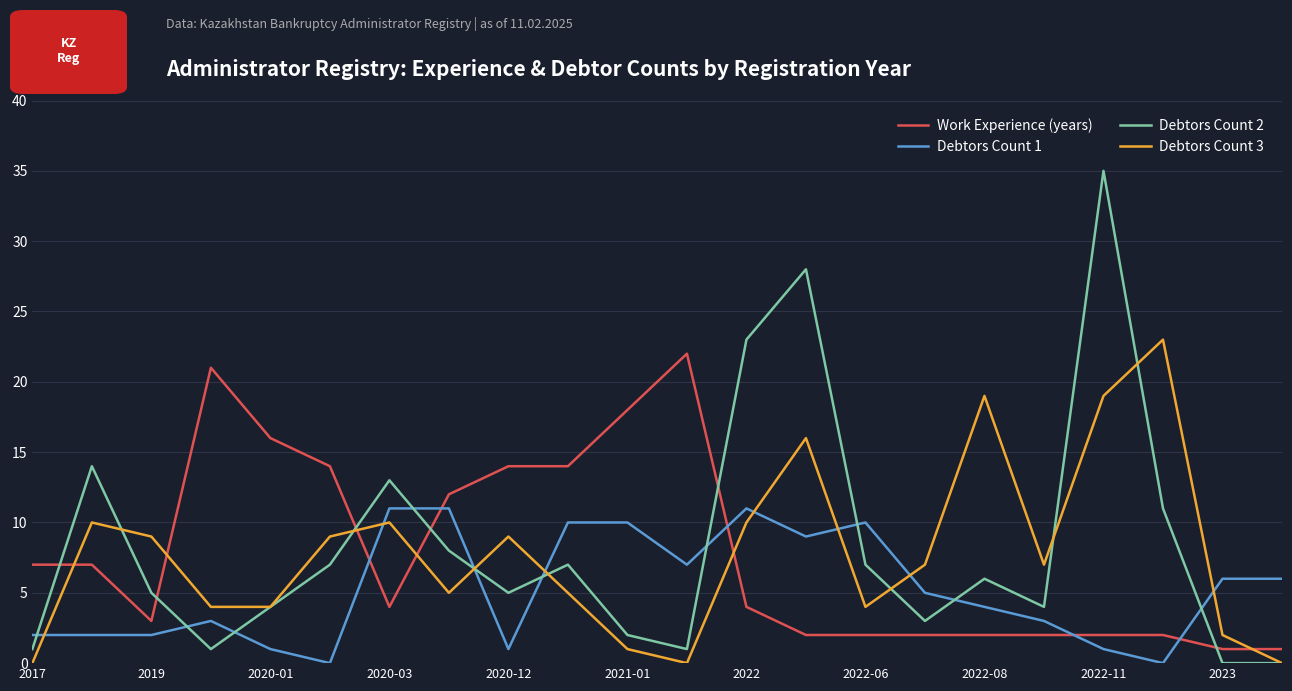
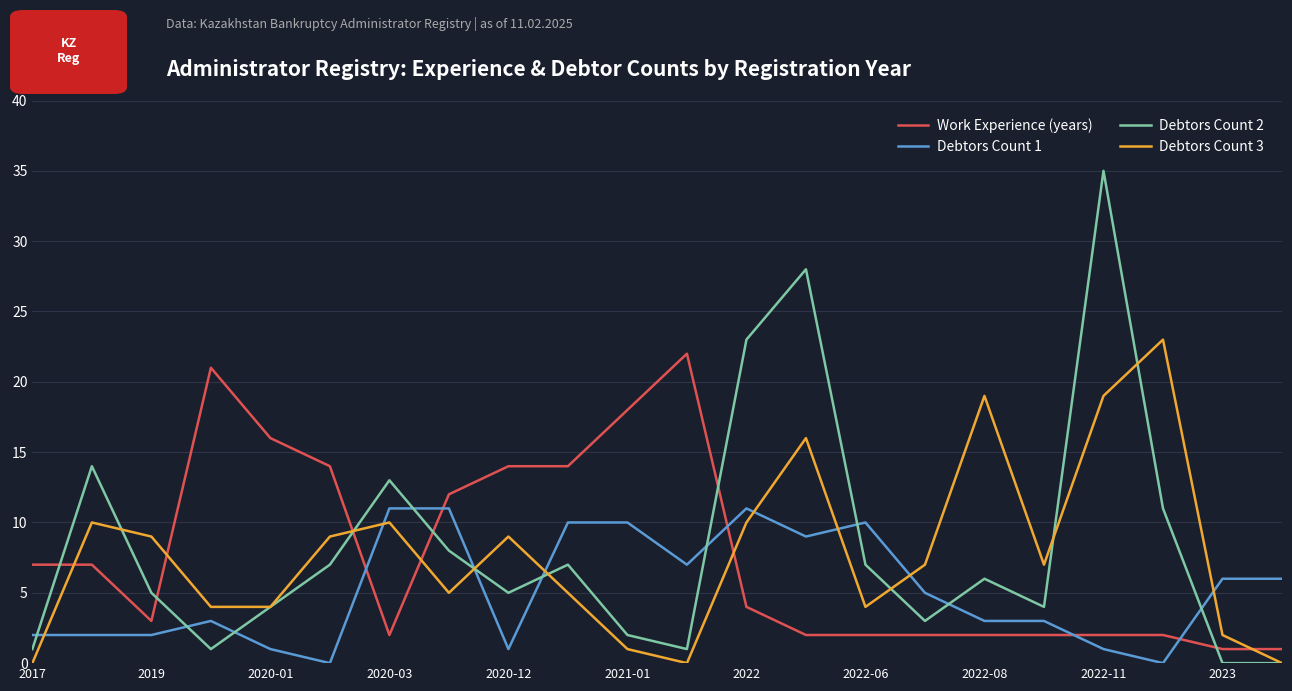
Work Experience (years), 2020-03: 4 -> 2
Debtors Count 1, 2022-08: 4 -> 3
